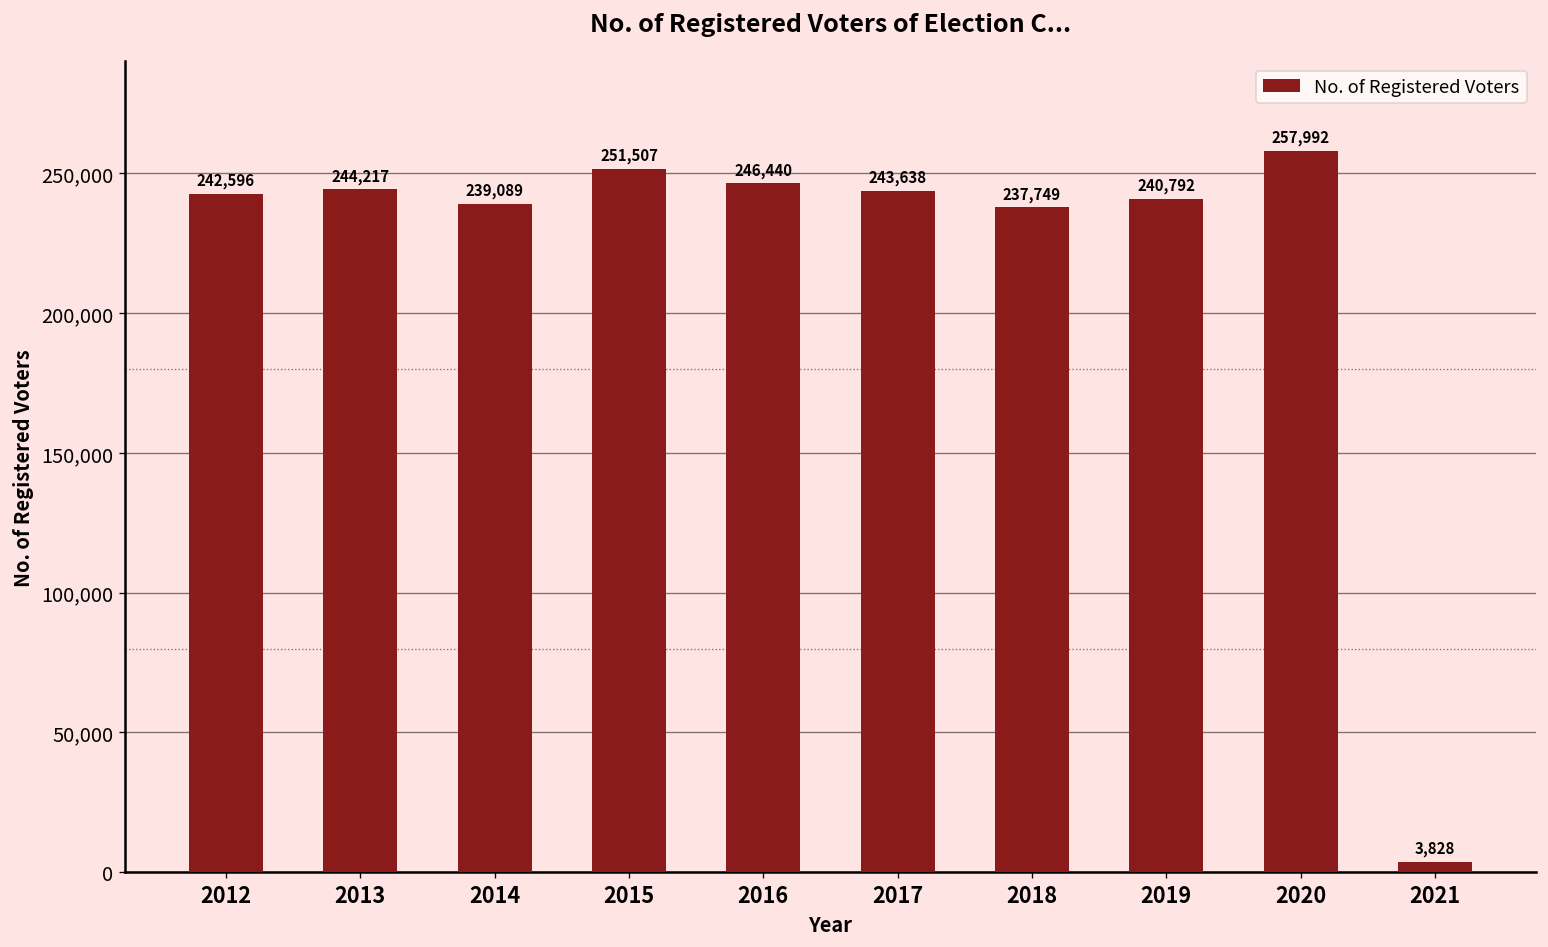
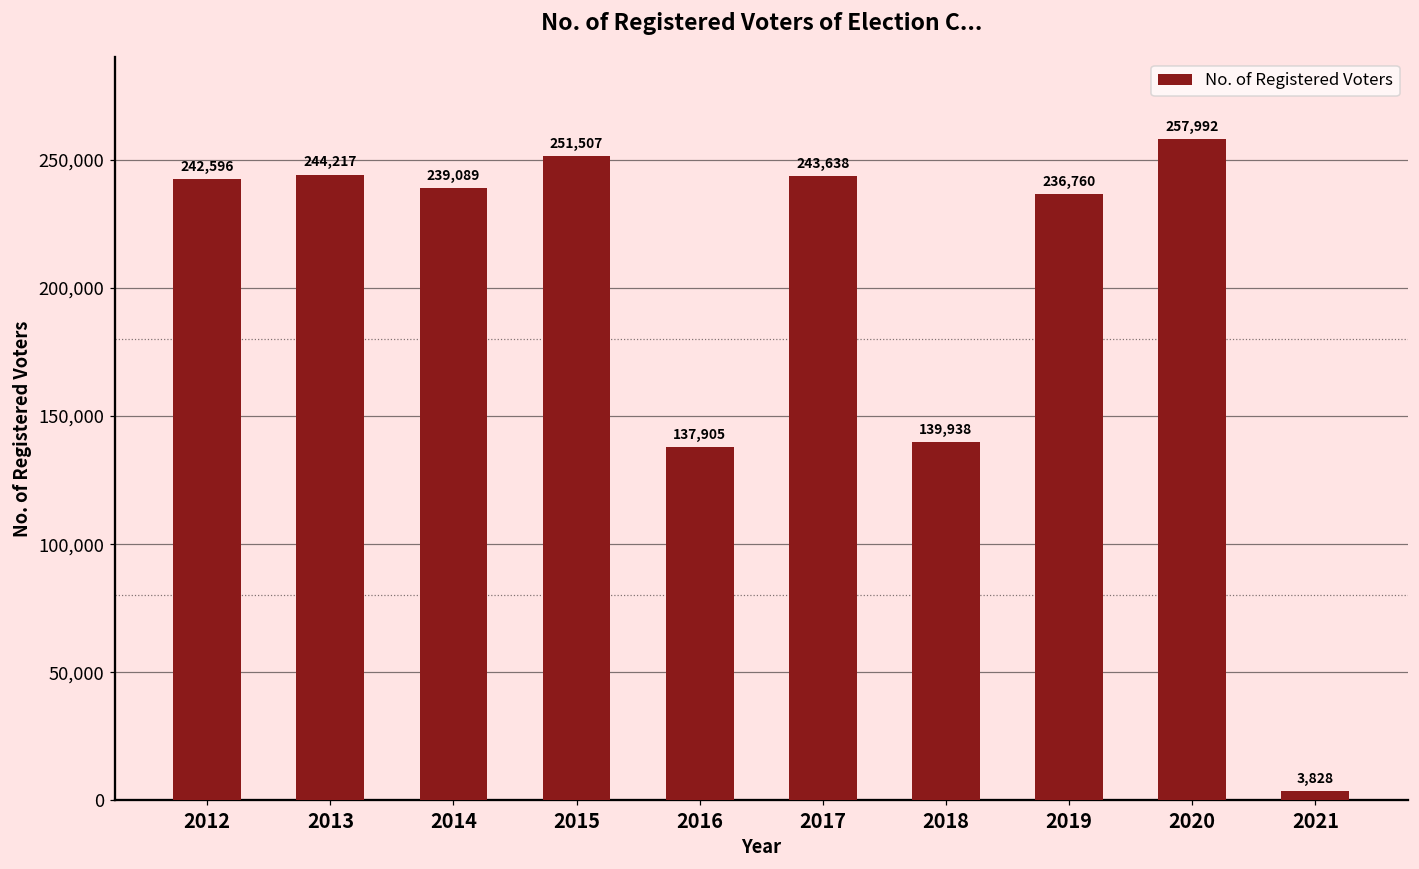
2016: 246,440 -> 137,905
2018: 237,749 -> 139,938
2019: 240,792 -> 236,760
